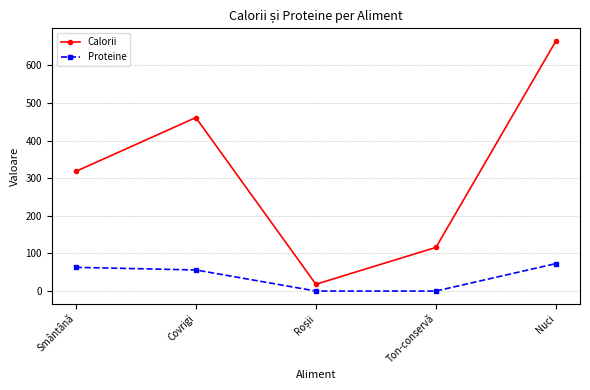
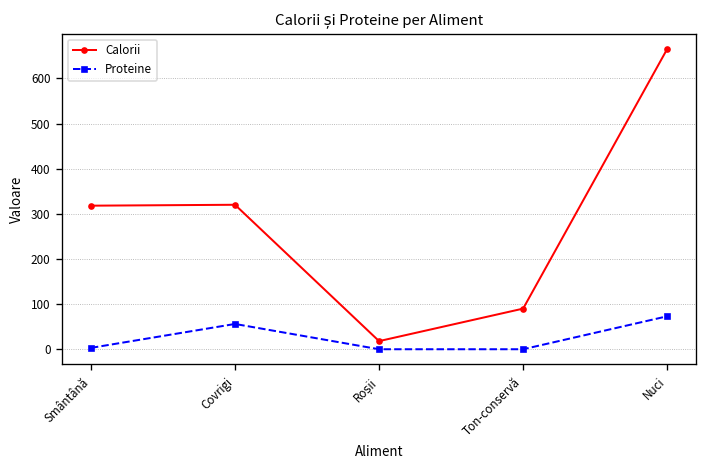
Proteine, Smântână: 60 -> 0
Calorii, Covrigi: 460 -> 320
Calorii, Ton-conservă: 120 -> 90
